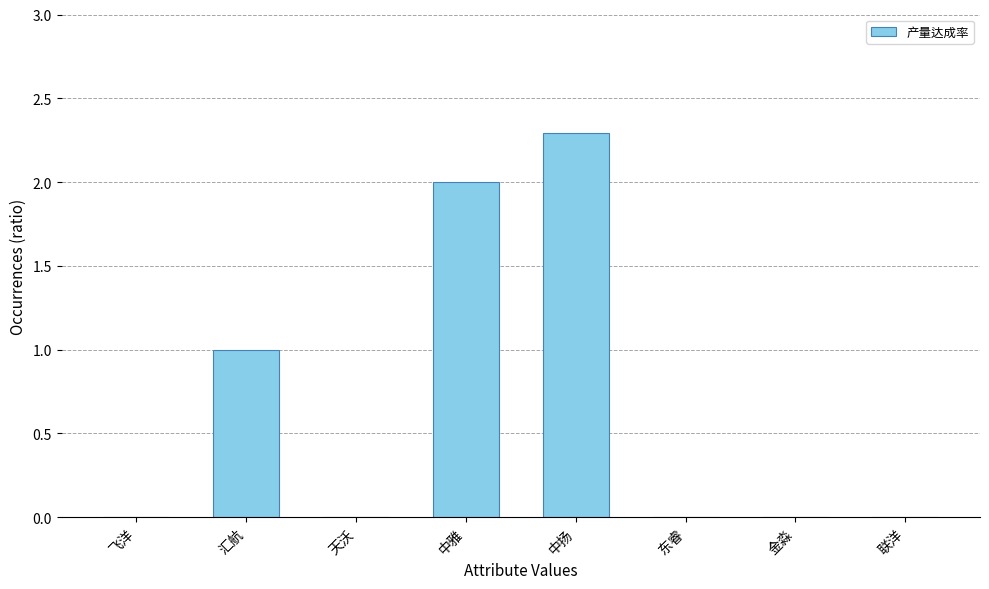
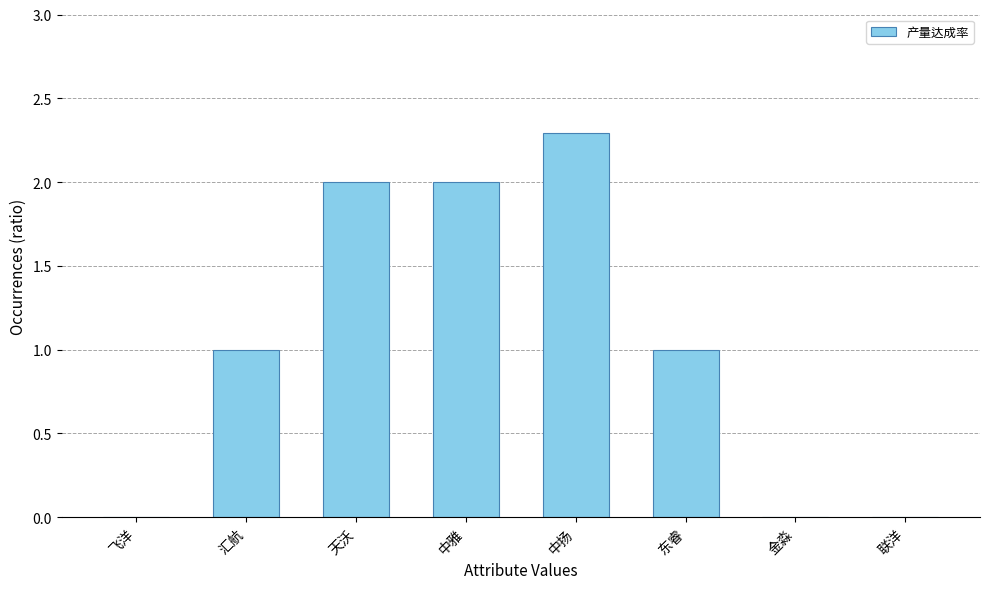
天沃: 0 -> 2
东睿: 0 -> 1
